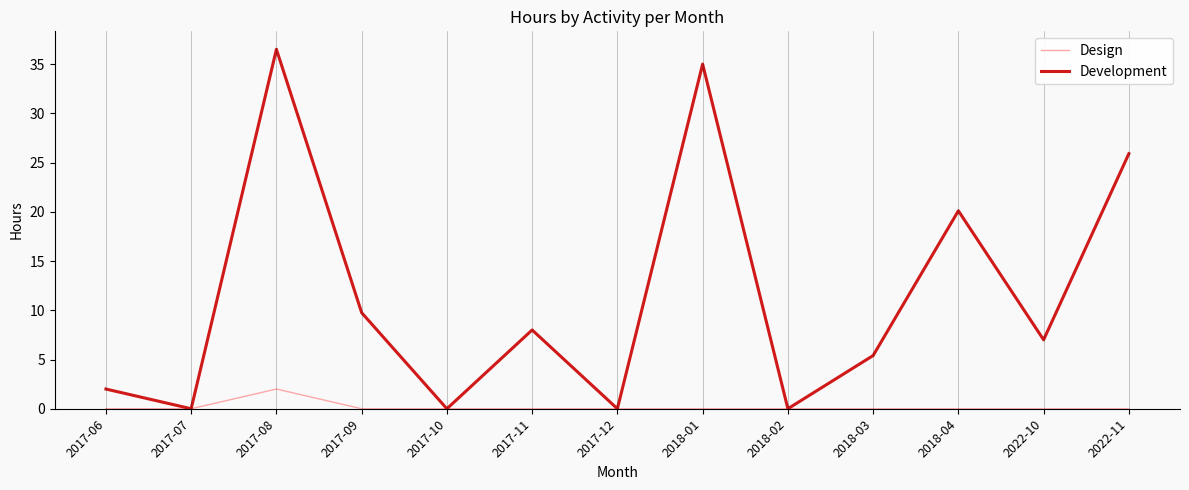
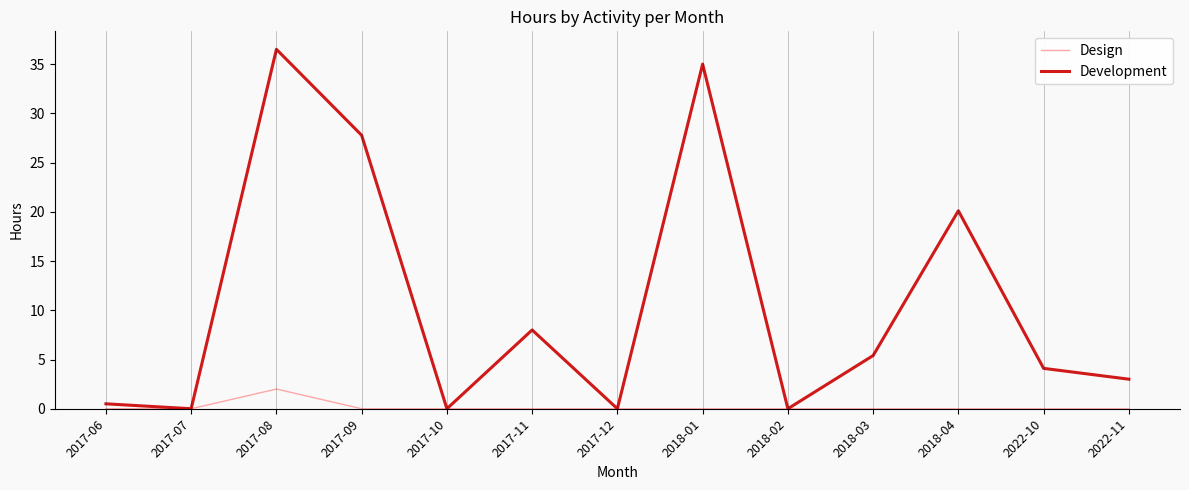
Development, 2017-06: 2 -> 1
Development, 2017-09: 10 -> 28
Development, 2022-10: 7 -> 4
Development, 2022-11: 26 -> 3
